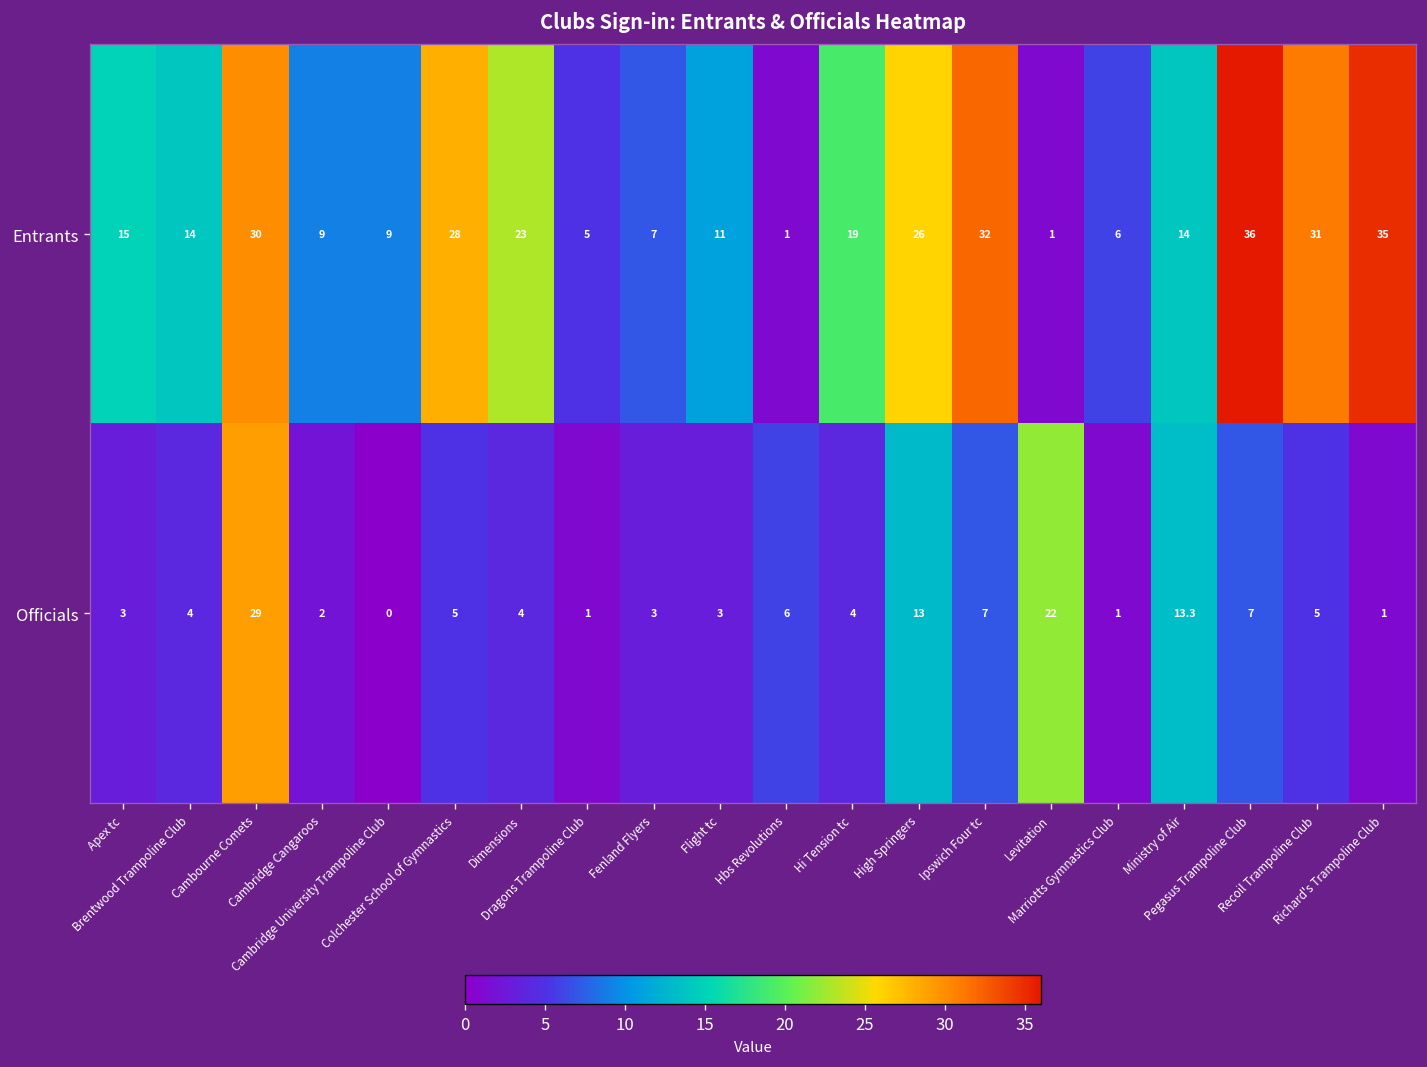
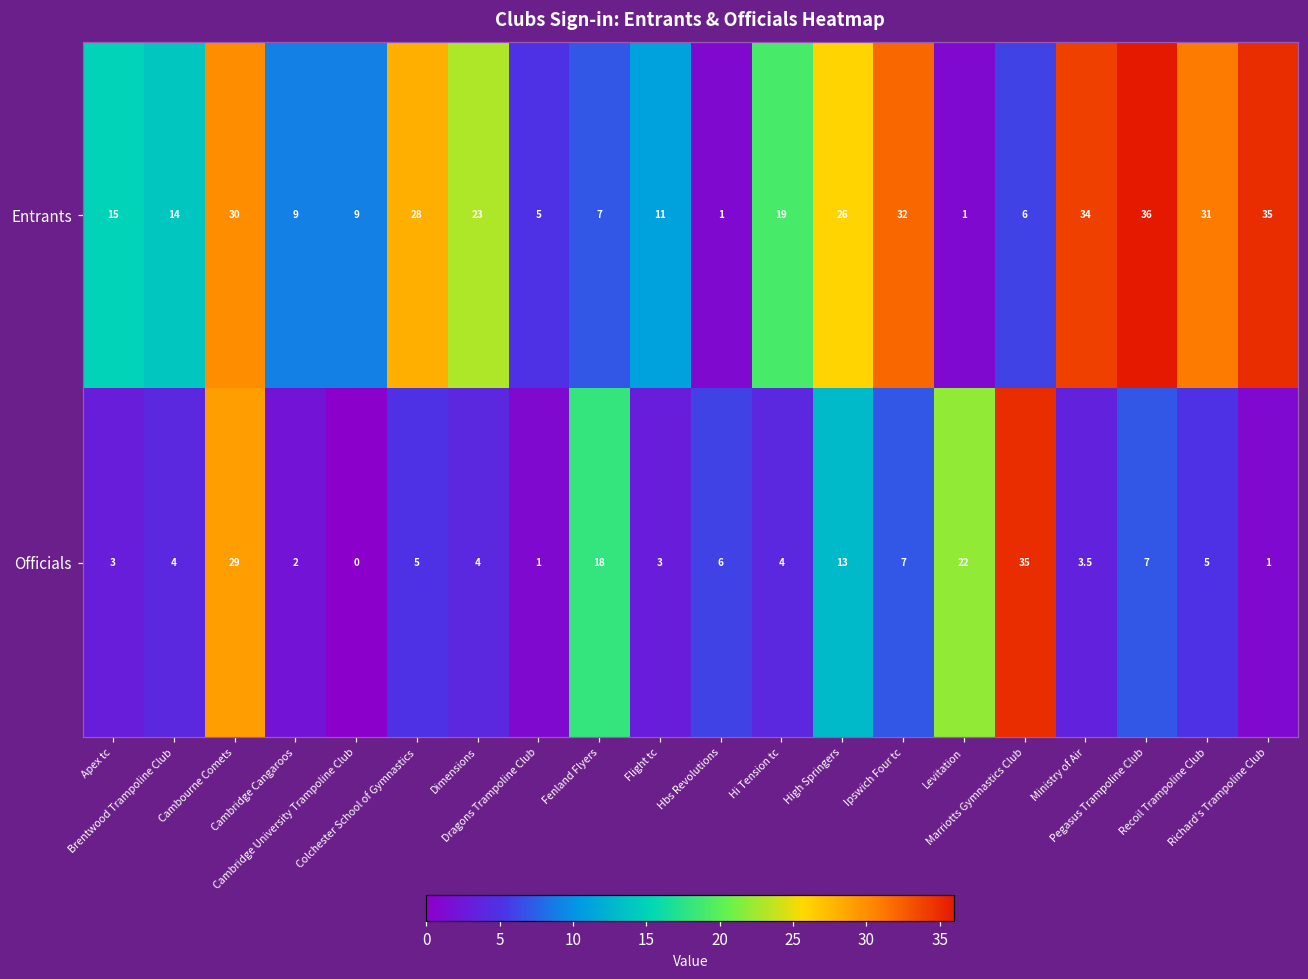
Entrants, Ministry of Air: 14 -> 34
Officials, Fenland Flyers: 3 -> 18
Officials, Marriotts Gymnastics Club: 1 -> 35
Officials, Ministry of Air: 13.3 -> 3.5
